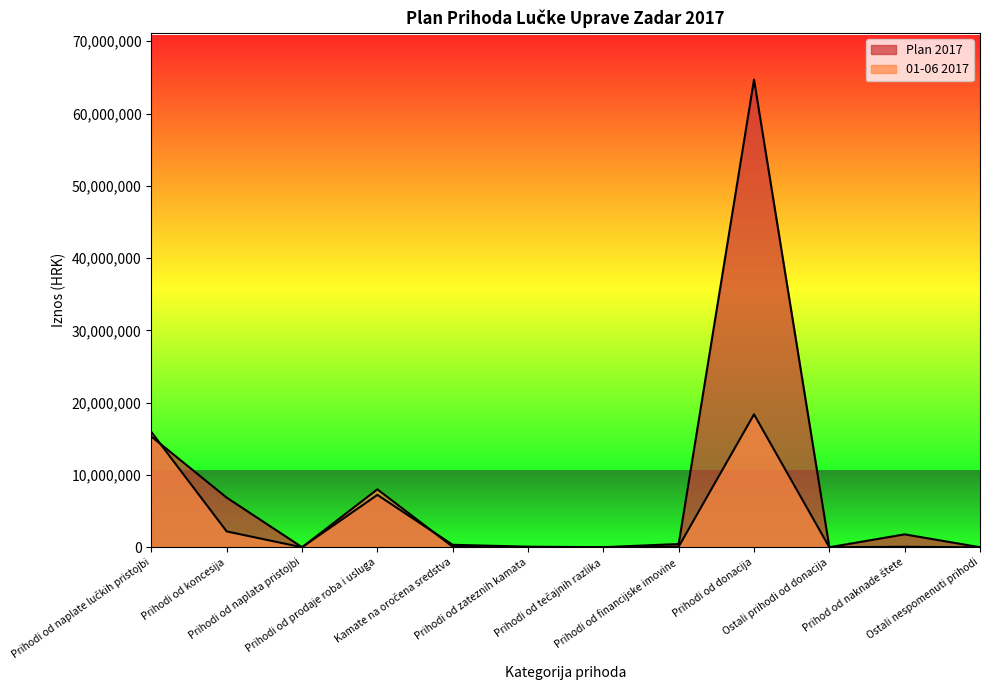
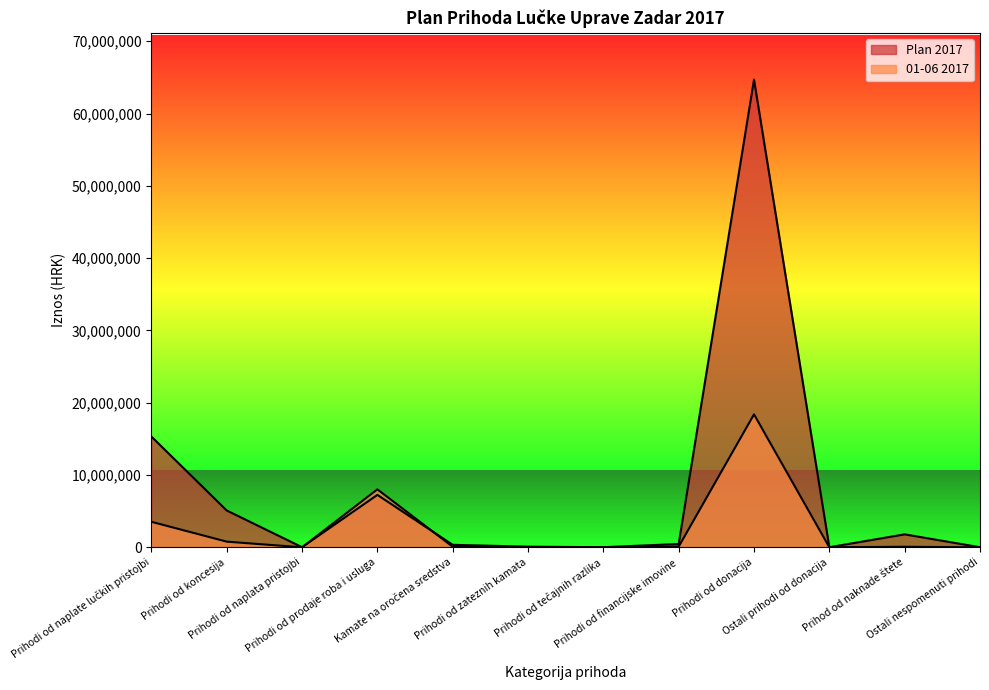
01-06 2017, Prihodi od naplate lučkih pristojbi: 16,000,000 -> 4,000,000
Plan 2017, Prihodi od koncesija: 7,000,000 -> 5,000,000
01-06 2017, Prihodi od koncesija: 2,000,000 -> 1,000,000
